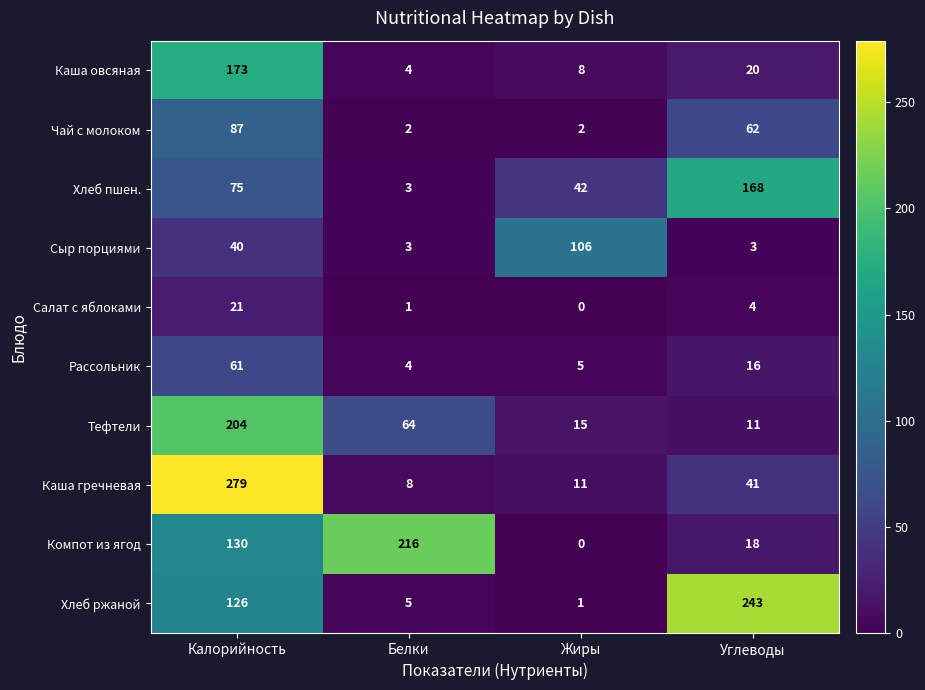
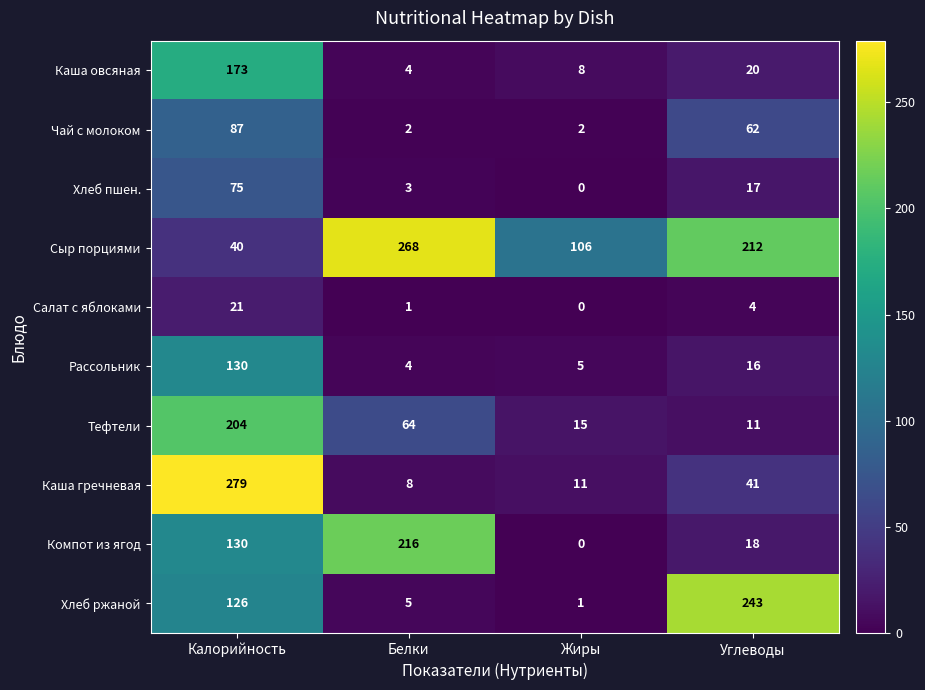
Хлеб пшен., Жиры: 42 -> 0
Хлеб пшен., Углеводы: 168 -> 17
Сыр порциями, Белки: 3 -> 268
Сыр порциями, Углеводы: 3 -> 212
Рассольник, Калорийность: 61 -> 130
